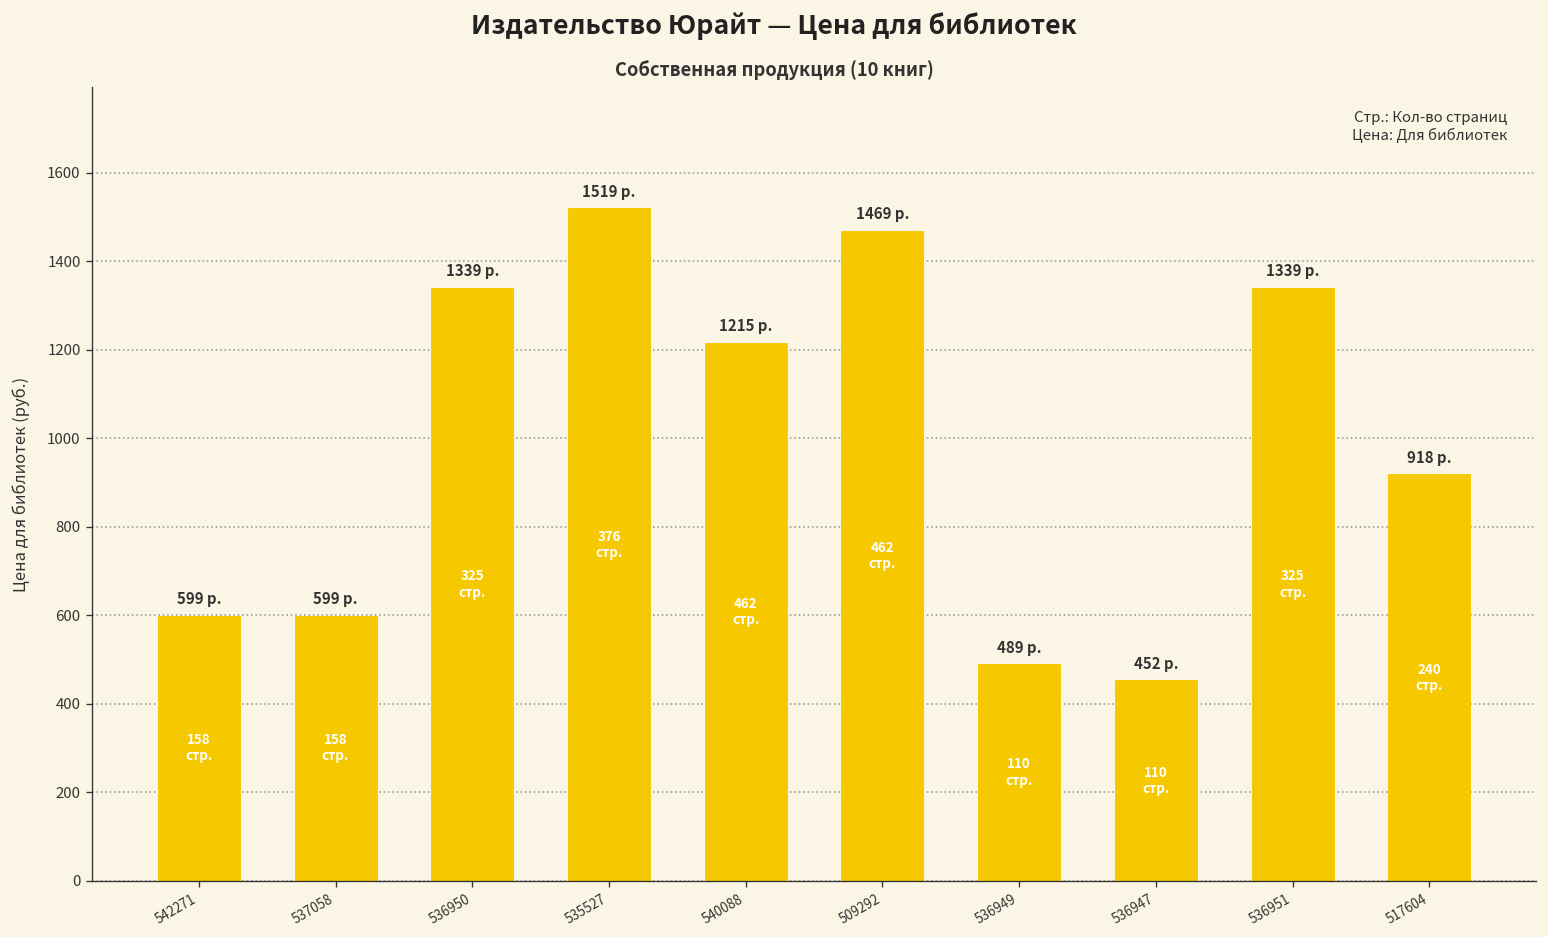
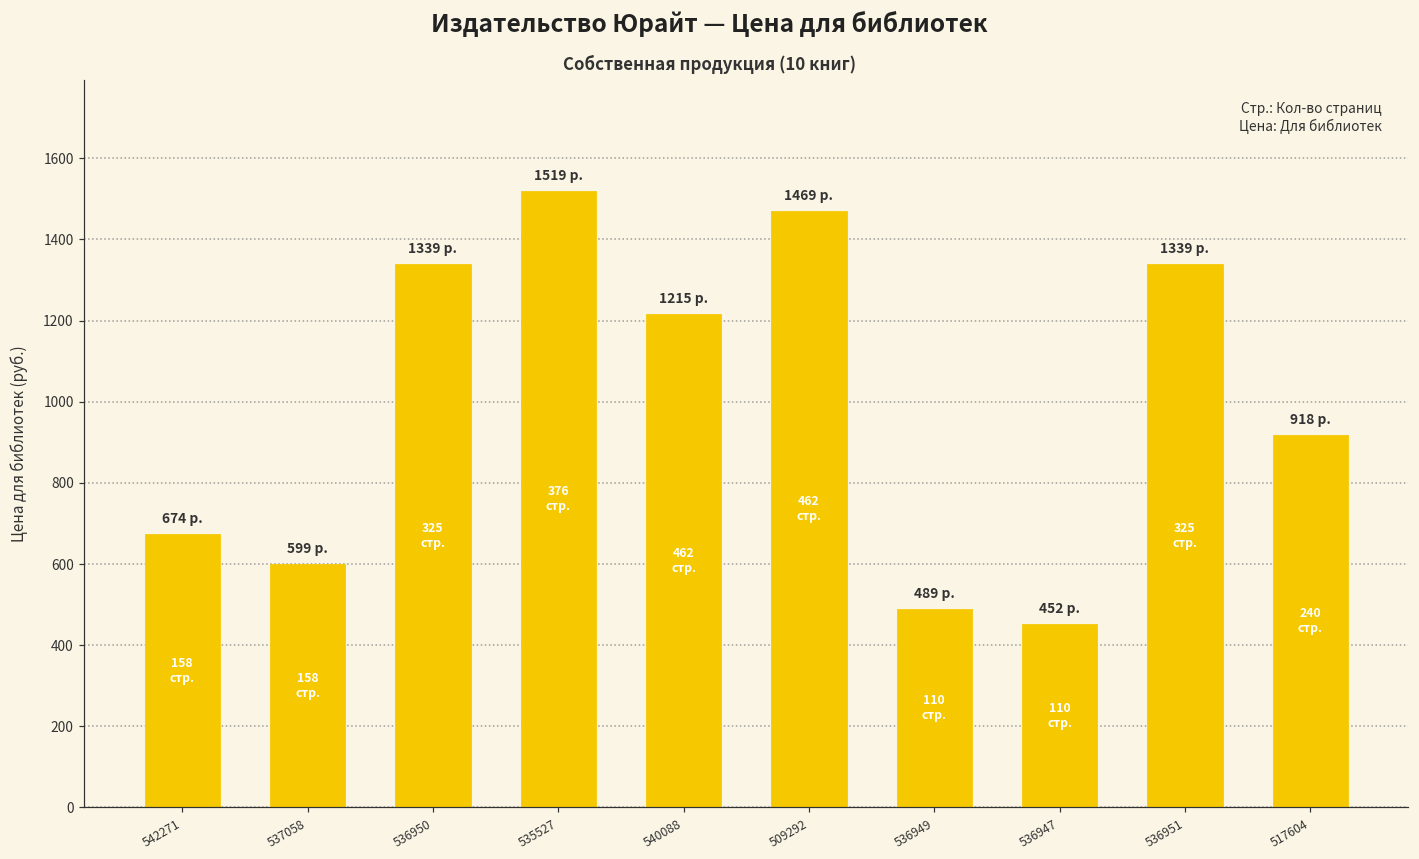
542271: 599 -> 674
